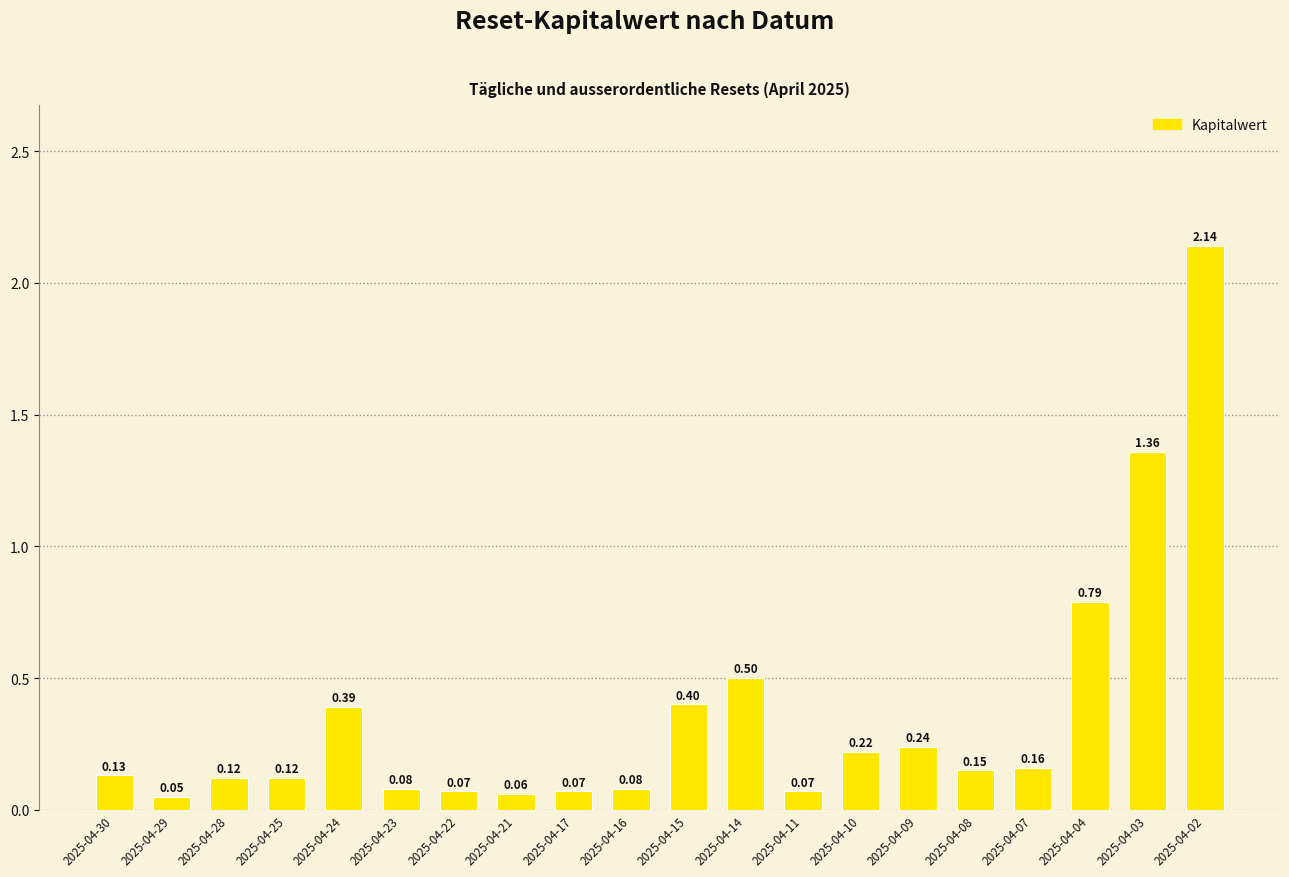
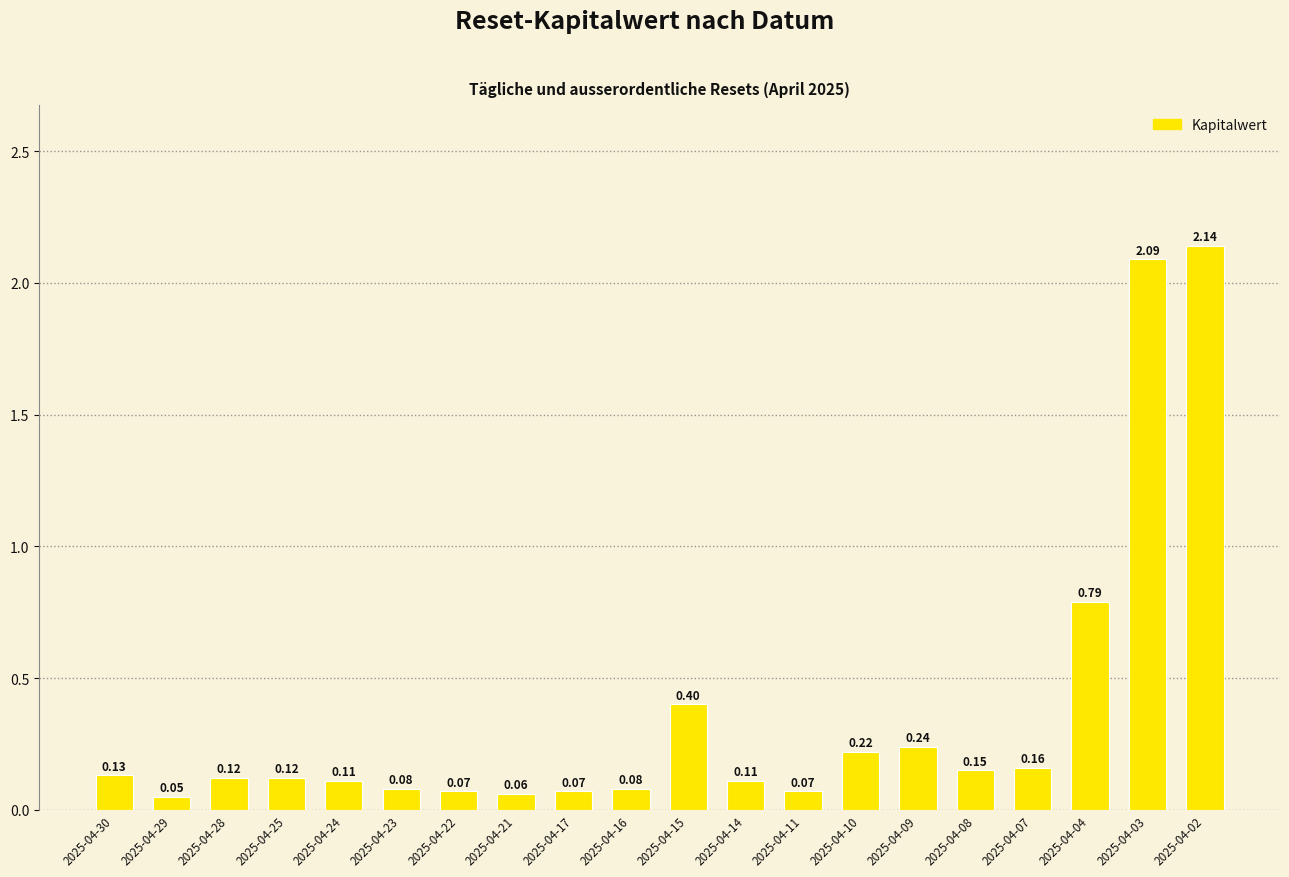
2025-04-24: 0.39 -> 0.11
2025-04-14: 0.50 -> 0.11
2025-04-03: 1.36 -> 2.09
